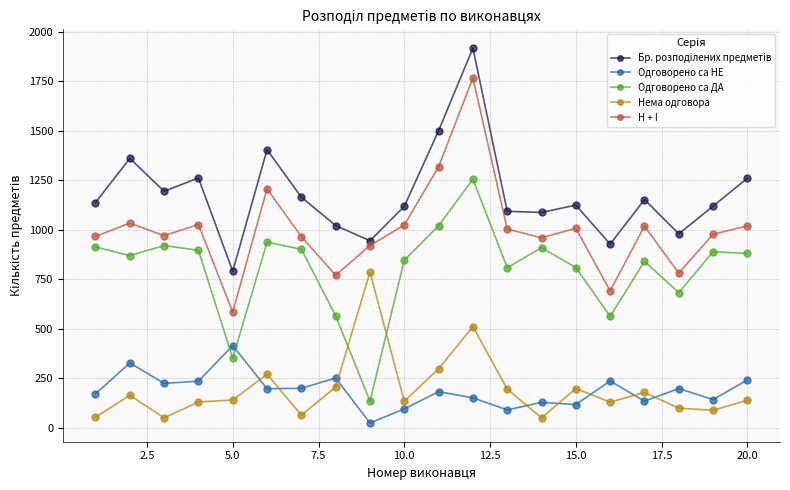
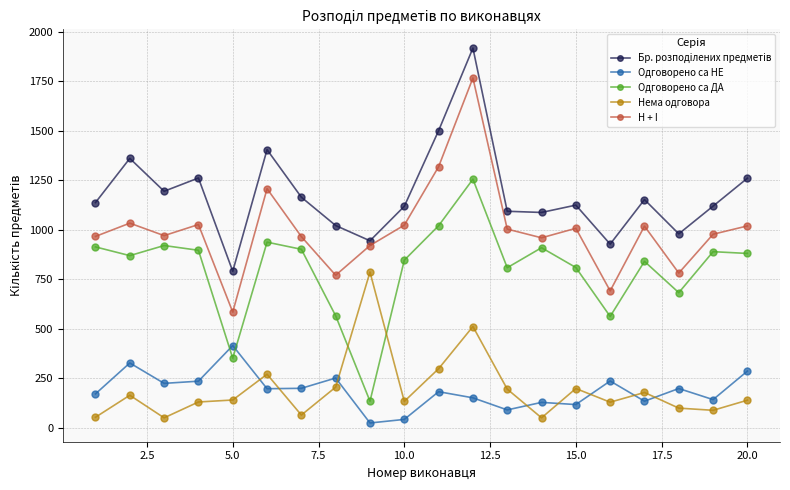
Одговорено са НЕ, 10.0: 100 -> 40
Одговорено са НЕ, 20.0: 240 -> 290
